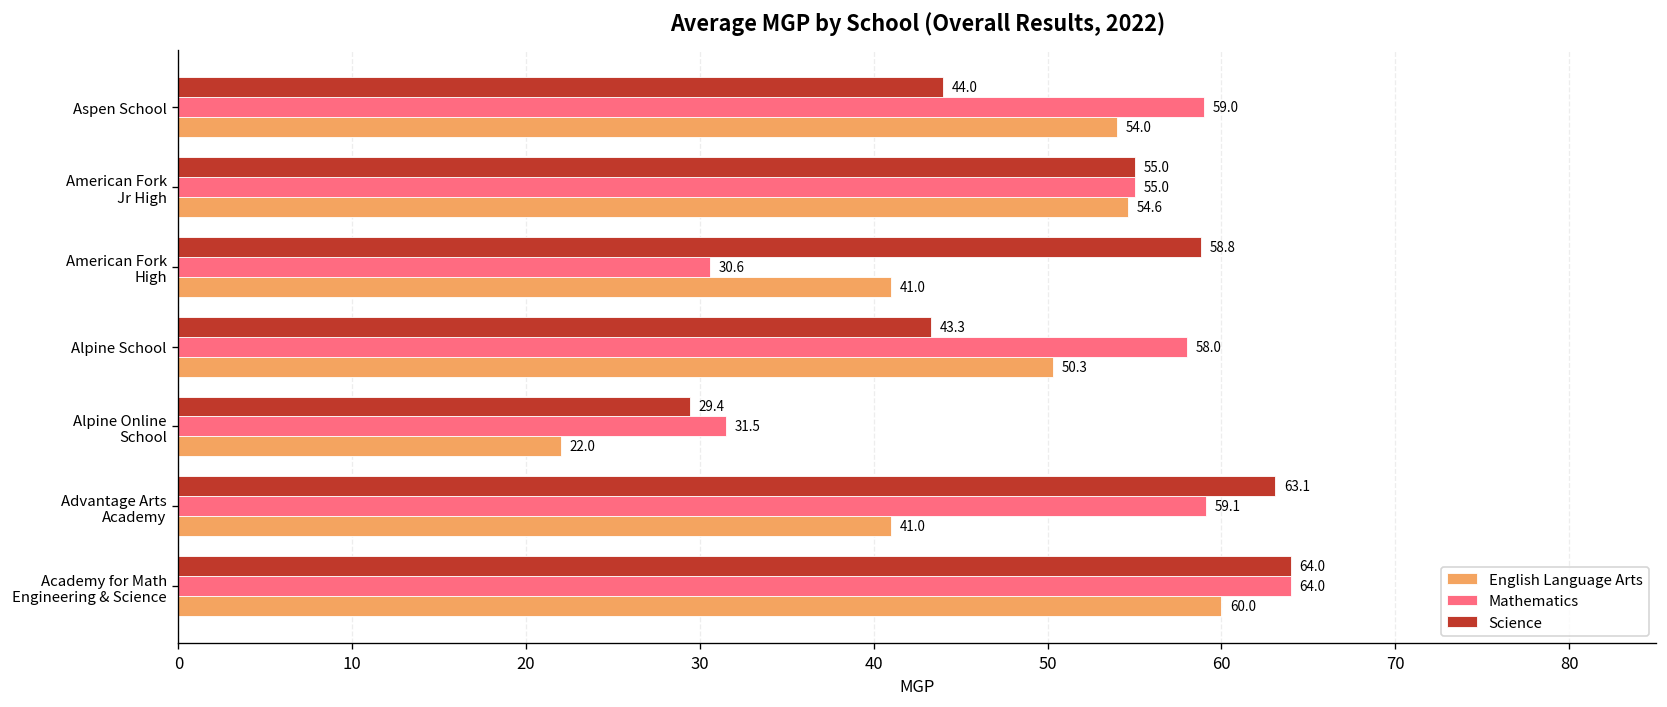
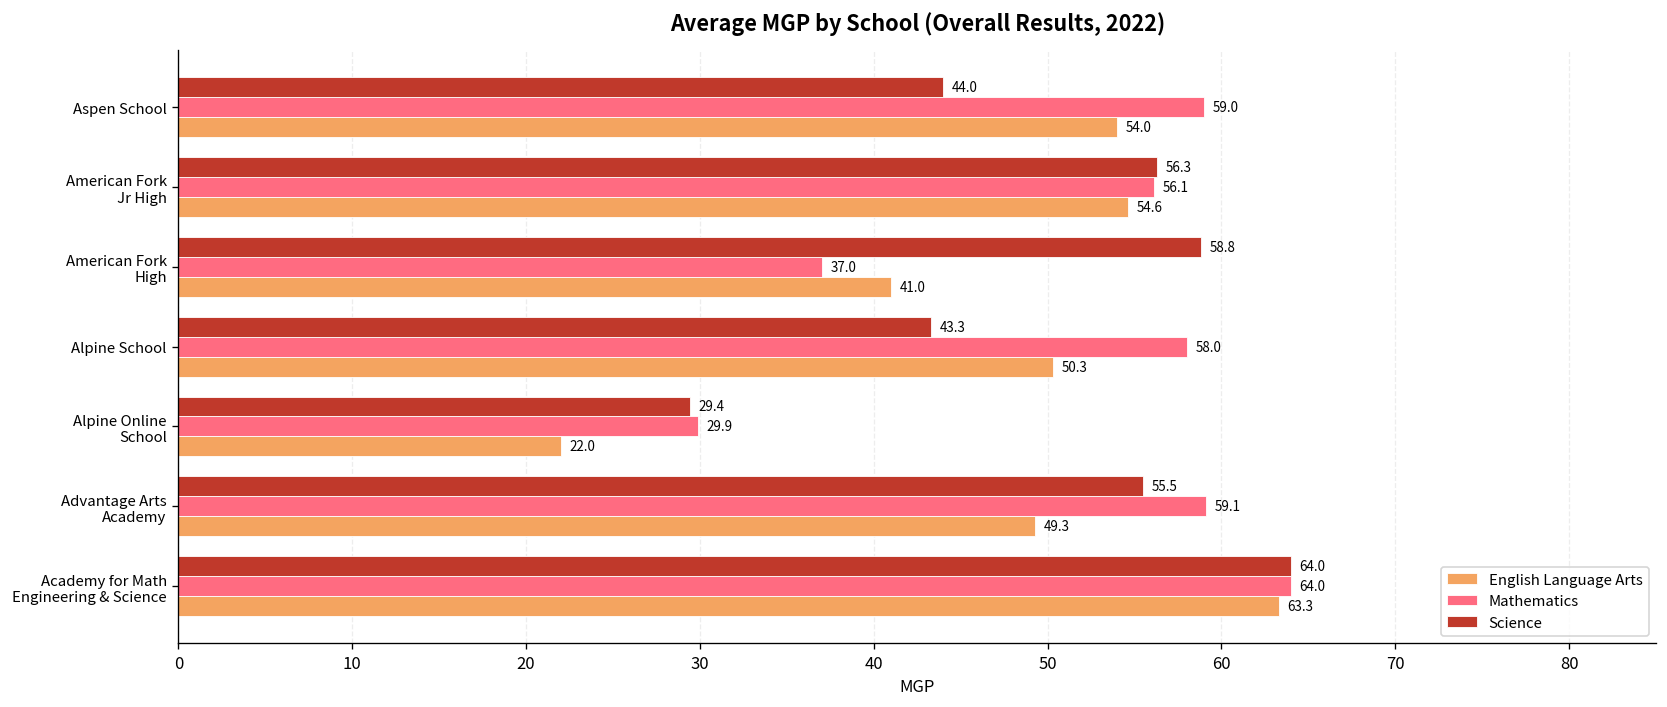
Science, American Fork Jr High: 55.0 -> 56.3
Mathematics, American Fork Jr High: 55.0 -> 56.1
Mathematics, American Fork High: 30.6 -> 37.0
Mathematics, Alpine Online School: 31.5 -> 29.9
Science, Advantage Arts Academy: 63.1 -> 55.5
English Language Arts, Advantage Arts Academy: 41.0 -> 49.3
English Language Arts, Academy for Math Engineering & Science: 60.0 -> 63.3
